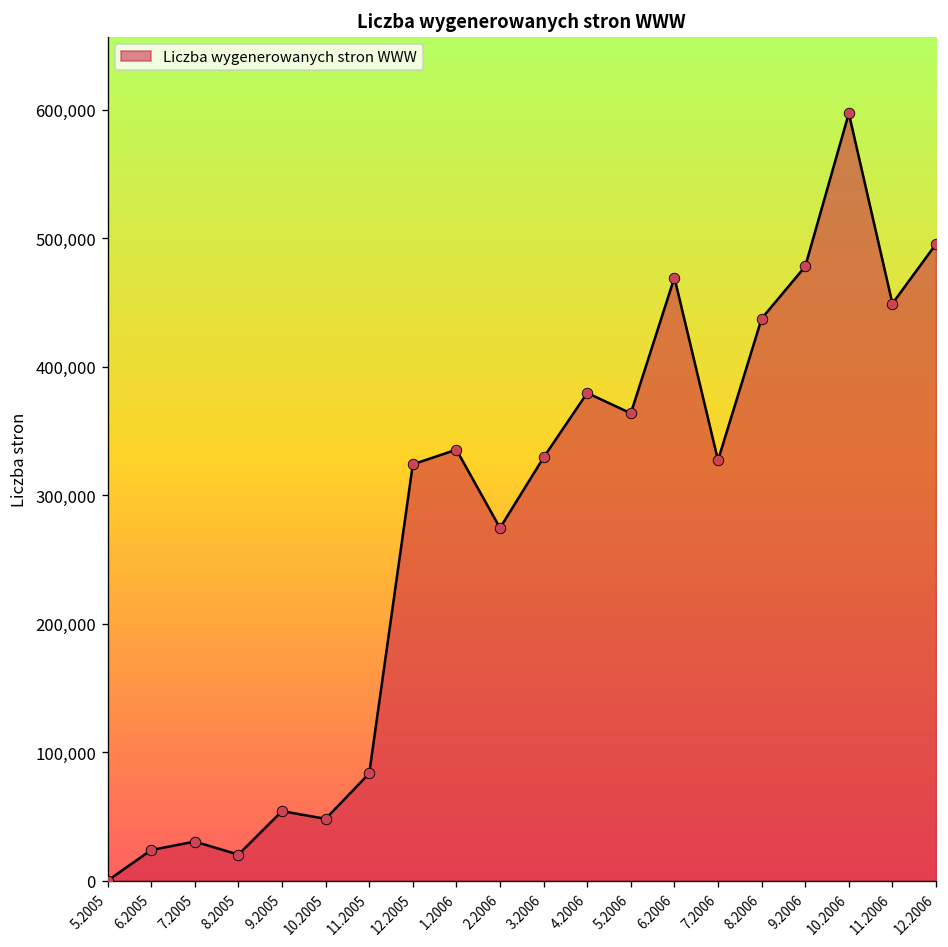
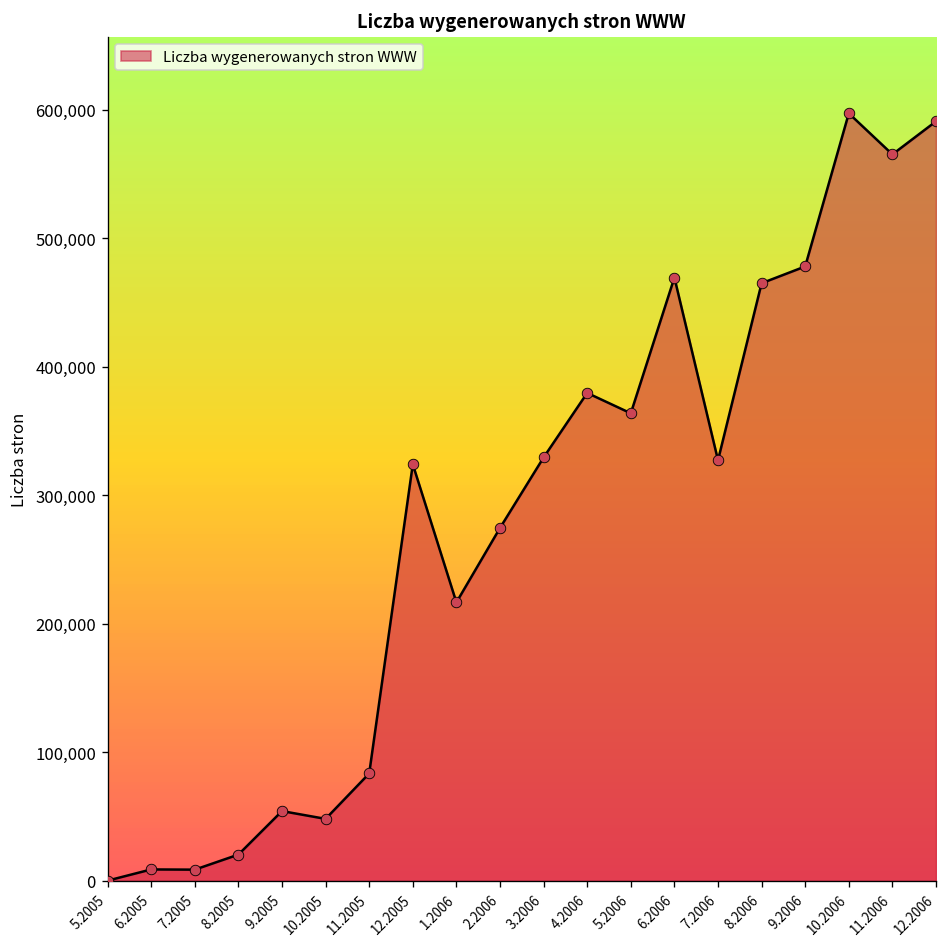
6.2005: 24,000 -> 9,000
7.2005: 30,000 -> 9,000
1.2006: 335,000 -> 217,000
8.2006: 437,000 -> 465,000
11.2006: 449,000 -> 565,000
12.2006: 495,000 -> 591,000
